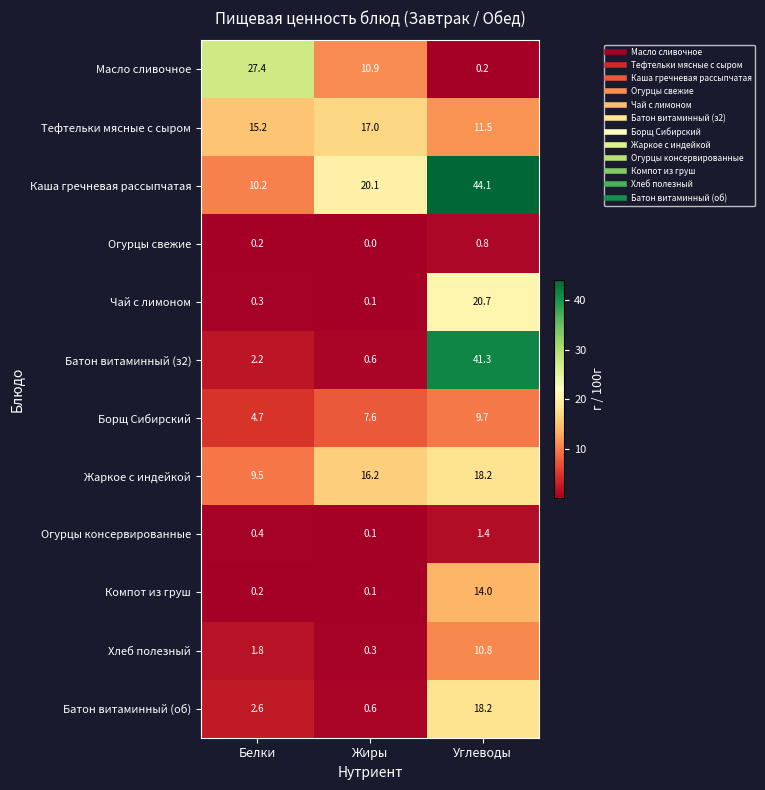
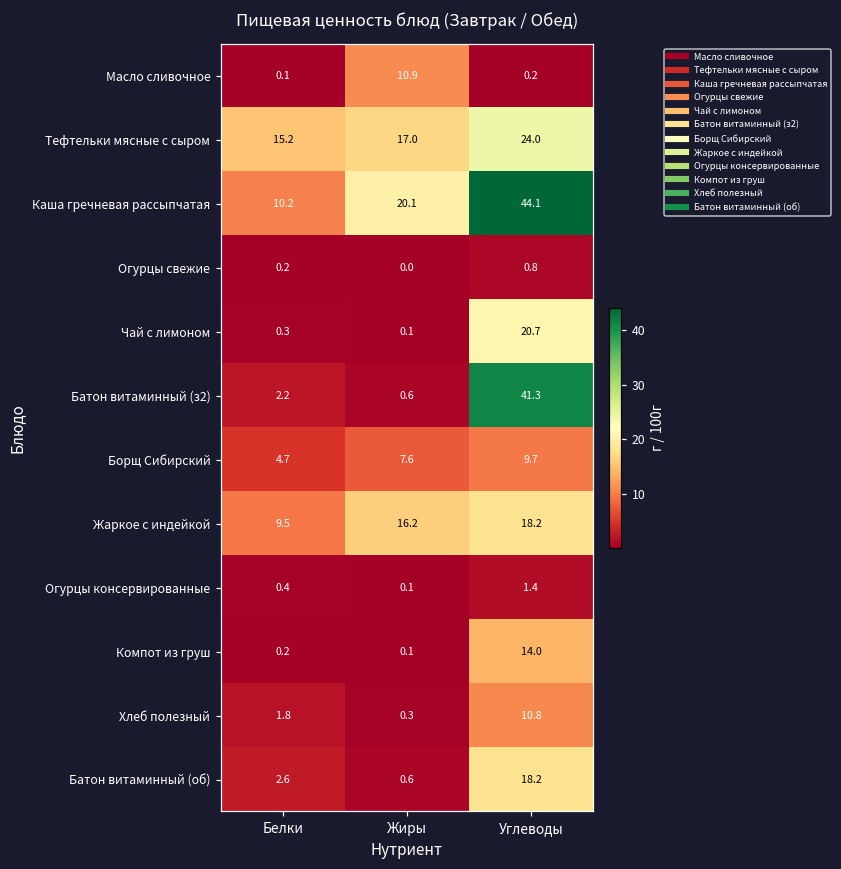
Масло сливочное, Белки: 27.4 -> 0.1
Тефтельки мясные с сыром, Углеводы: 11.5 -> 24.0
